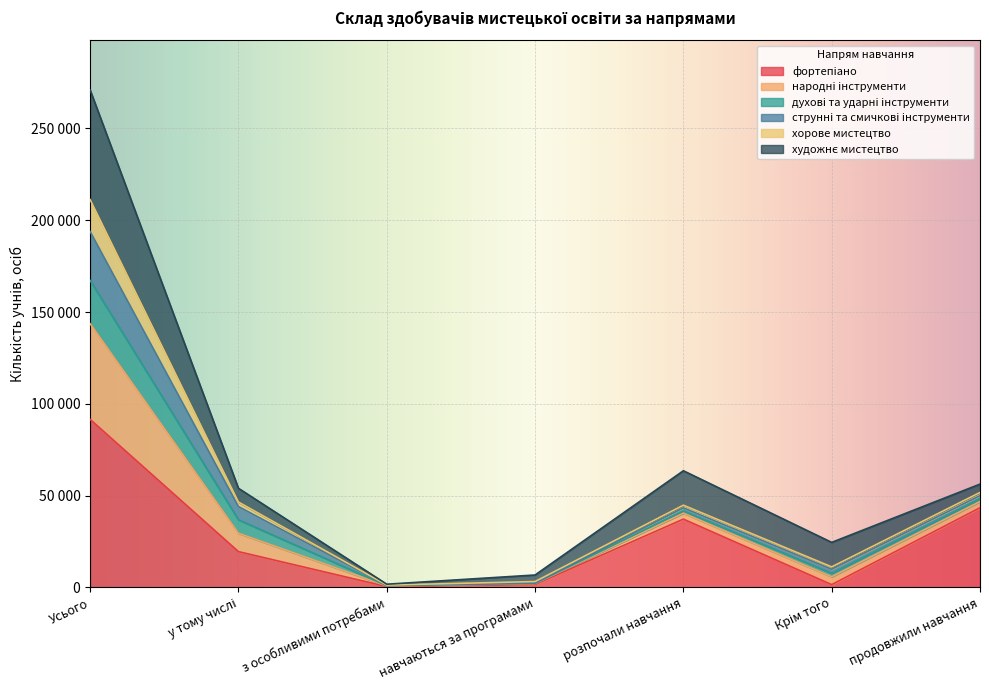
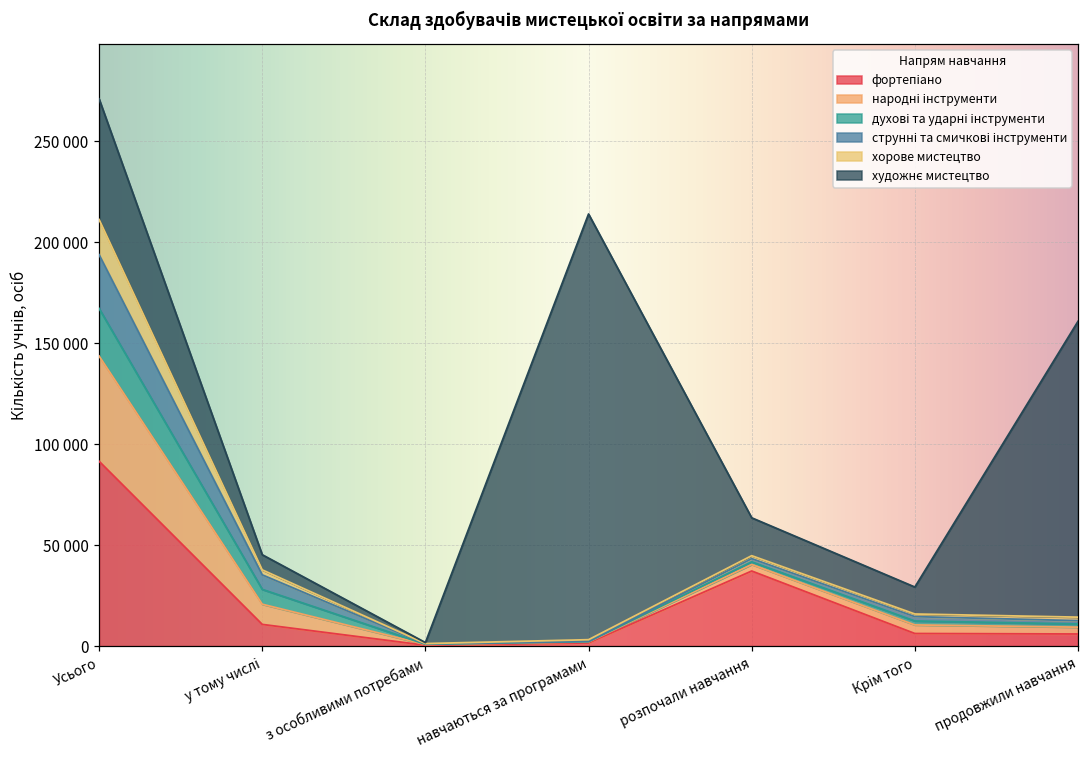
фортепіано, у тому числі: 19000 -> 11000
художнє мистецтво, навчаються за програмами: 4000 -> 211000
фортепіано, Крім того: 2000 -> 6000
фортепіано, продовжили навчання: 43000 -> 6000
художнє мистецтво, продовжили навчання: 5000 -> 146000
